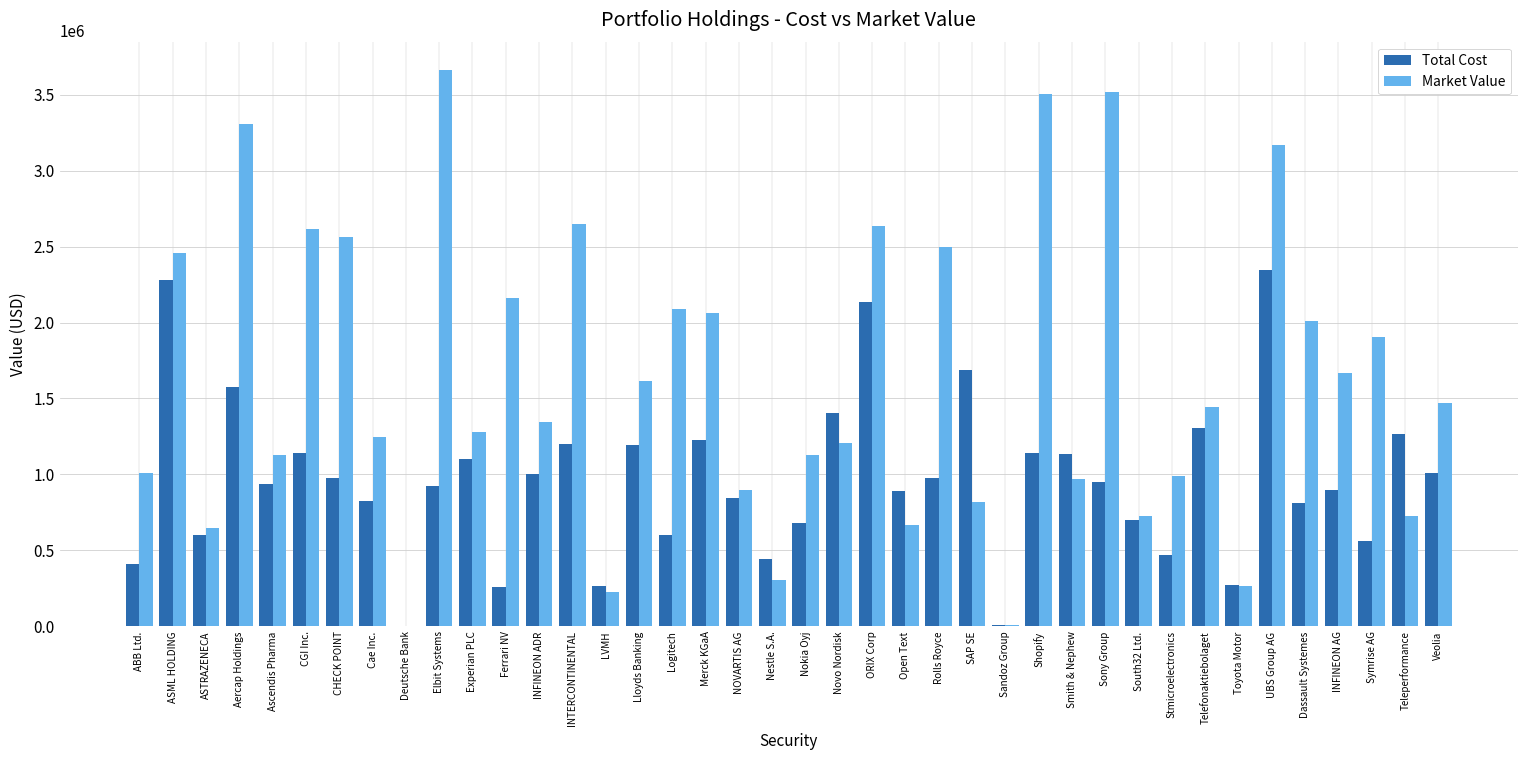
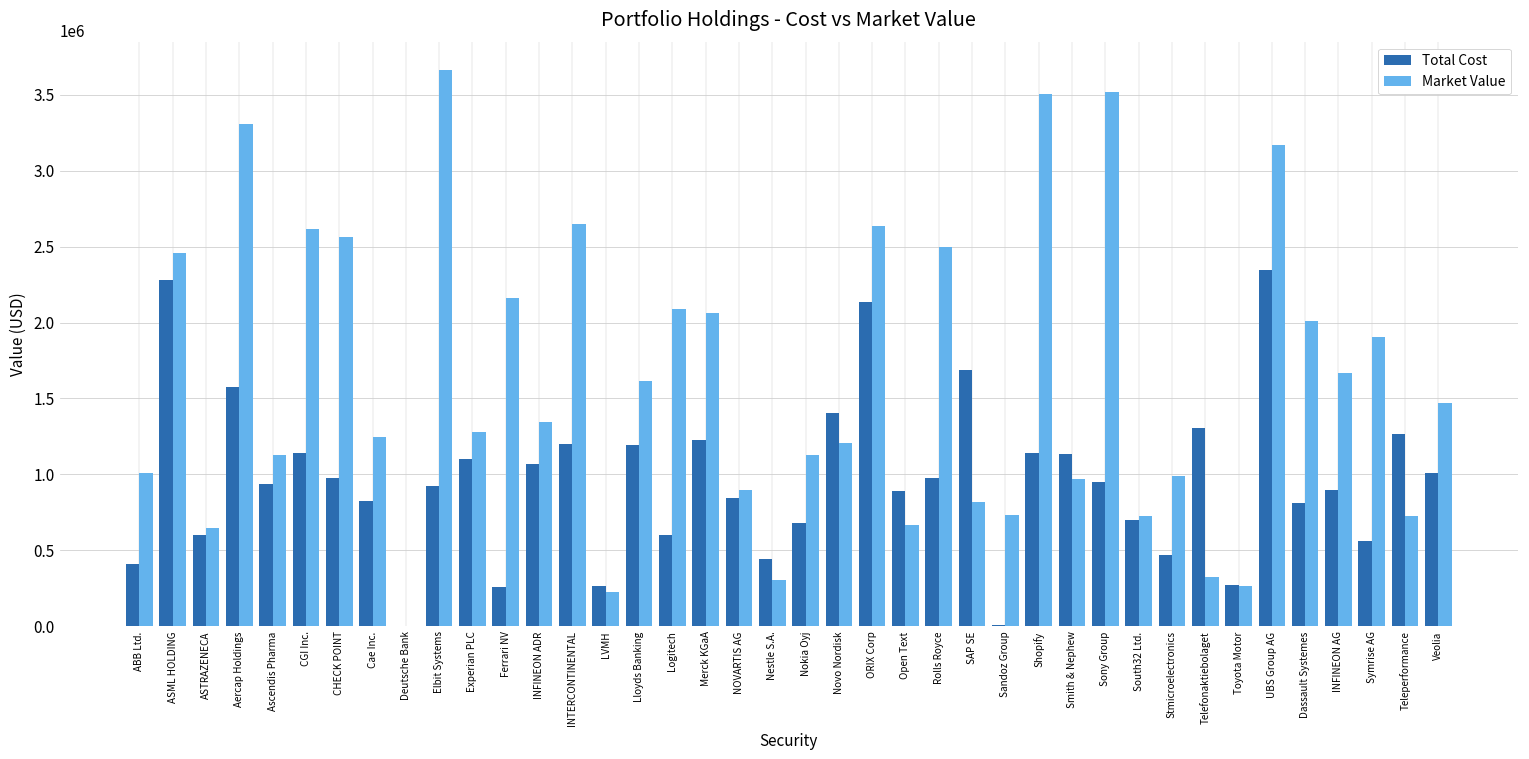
Total Cost, INFINEON ADR: 1000000 -> 1070000
Market Value, Sandoz Group: 10000 -> 730000
Market Value, Telefonaktiebolaget: 1450000 -> 320000
